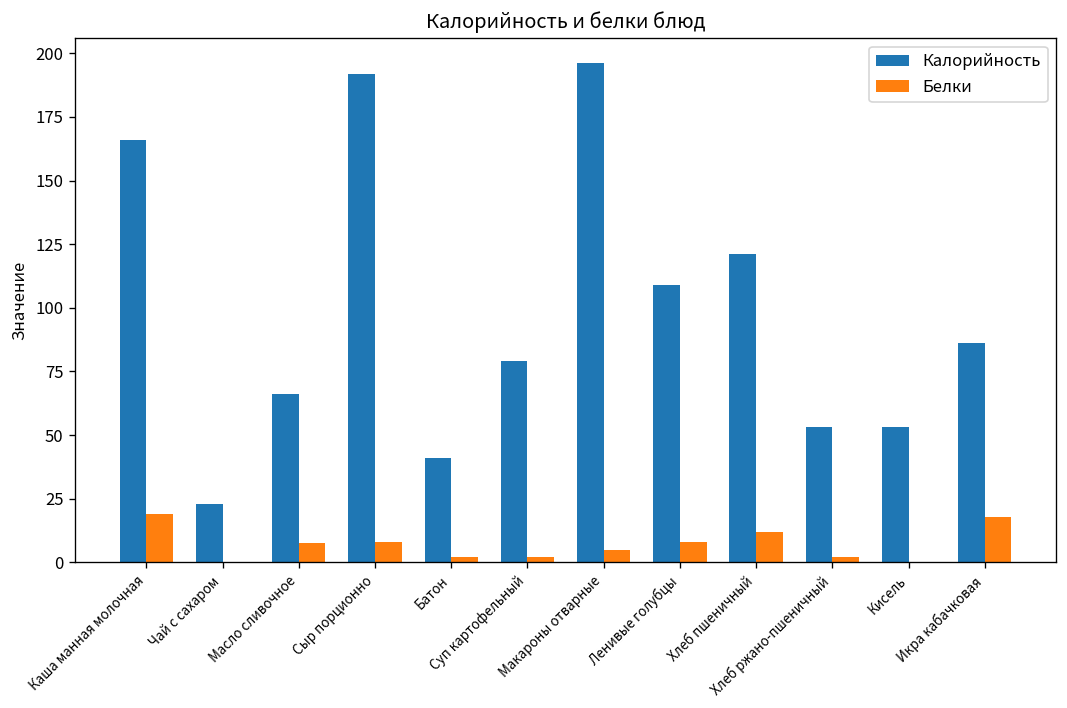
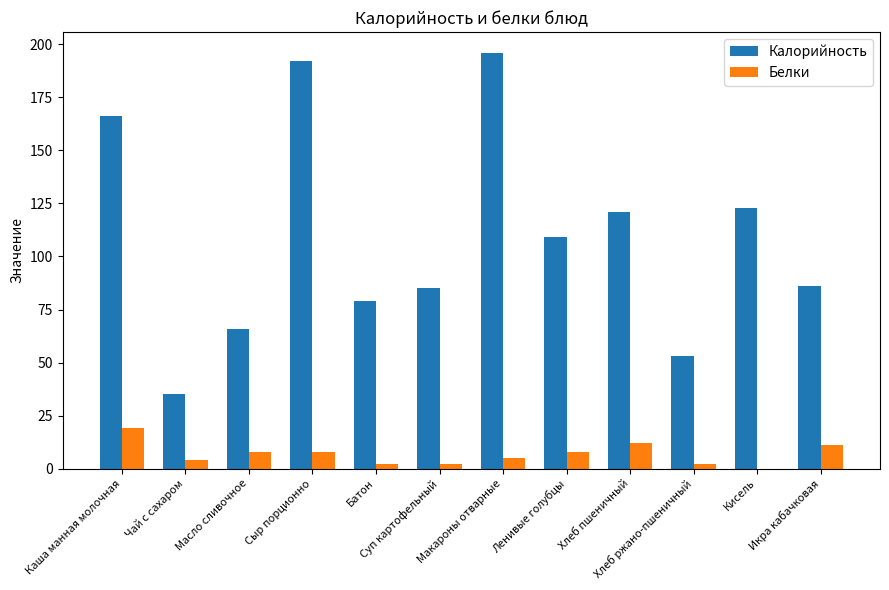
Калорийность, Чай с сахаром: 23 -> 35
Белки, Чай с сахаром: 0 -> 4
Калорийность, Батон: 41 -> 79
Калорийность, Суп картофельный: 79 -> 85
Калорийность, Кисель: 53 -> 123
Белки, Икра кабачковая: 18 -> 11
